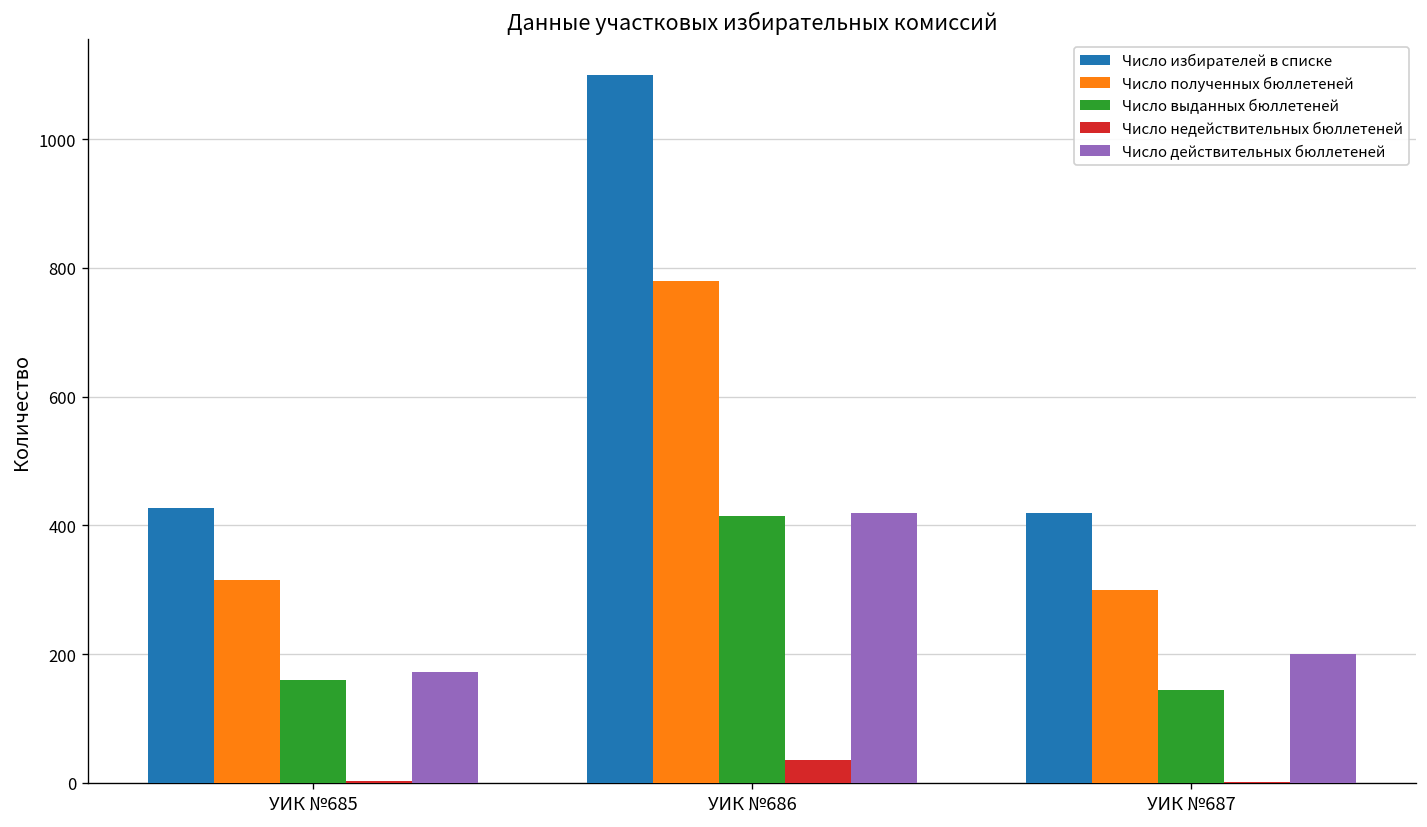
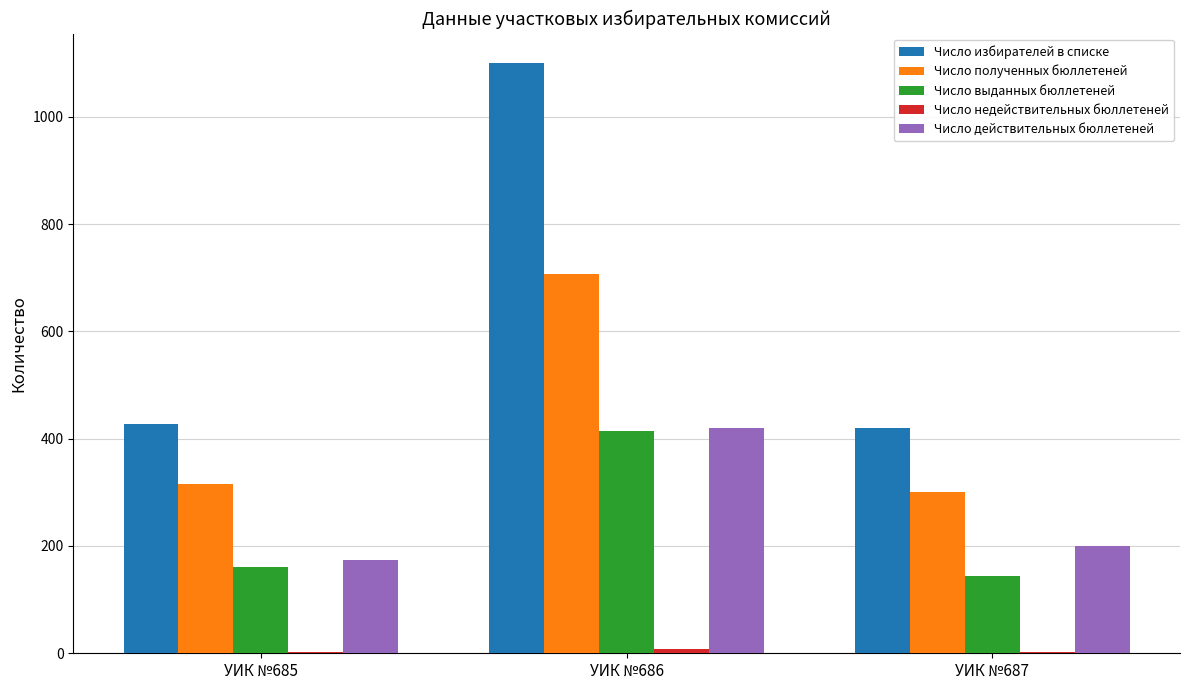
Число полученных бюллетеней, УИК №686: 780 -> 710
Число недействительных бюллетеней, УИК №686: 40 -> 10
